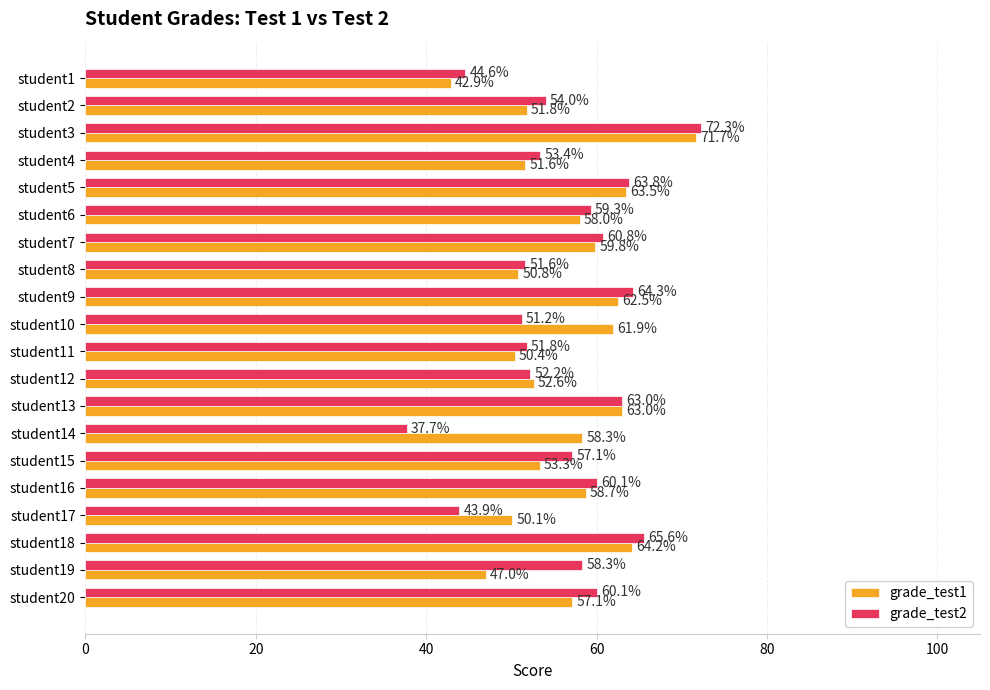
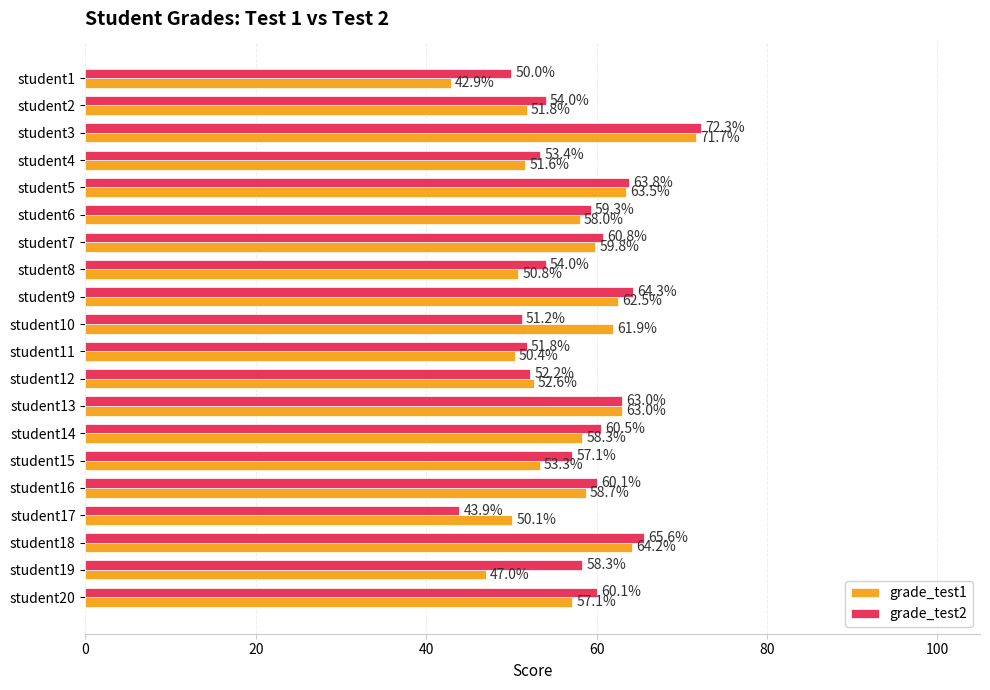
grade_test2, student1: 44.6% -> 50.0%
grade_test2, student8: 51.6% -> 54.0%
grade_test2, student14: 37.7% -> 60.5%
